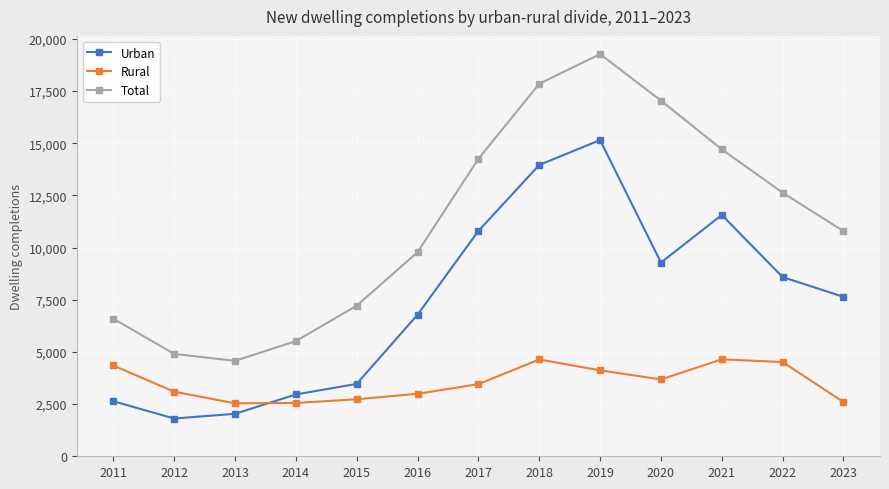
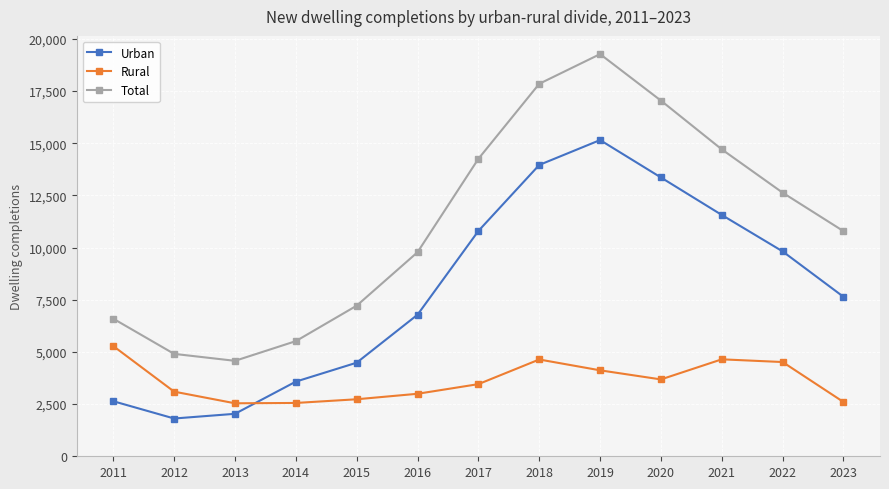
Rural, 2011: 4,400 -> 5,300
Urban, 2014: 3,000 -> 3,600
Urban, 2015: 3,500 -> 4,500
Urban, 2020: 9,300 -> 13,400
Urban, 2022: 8,600 -> 9,800
